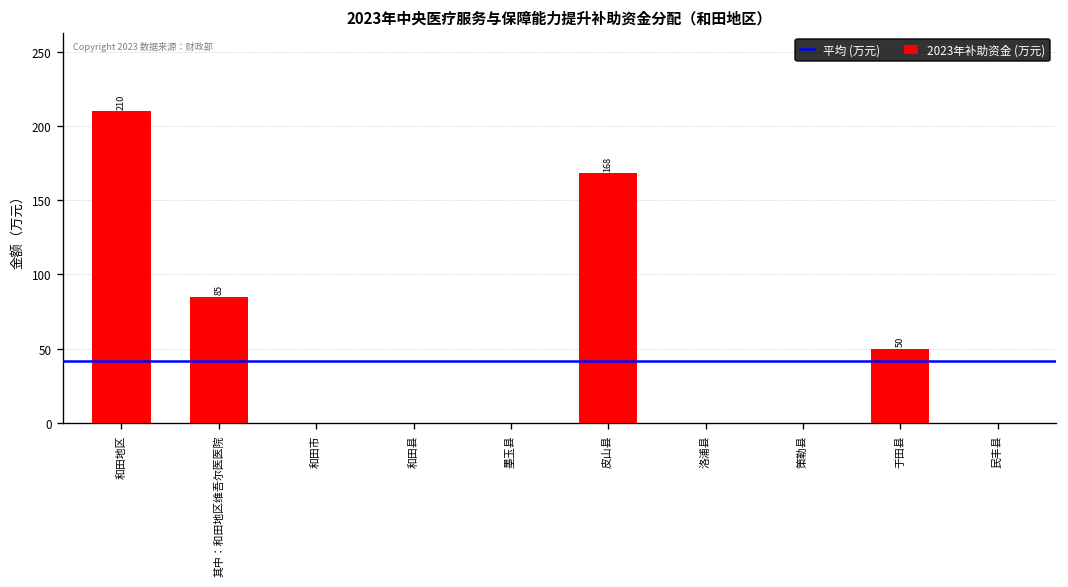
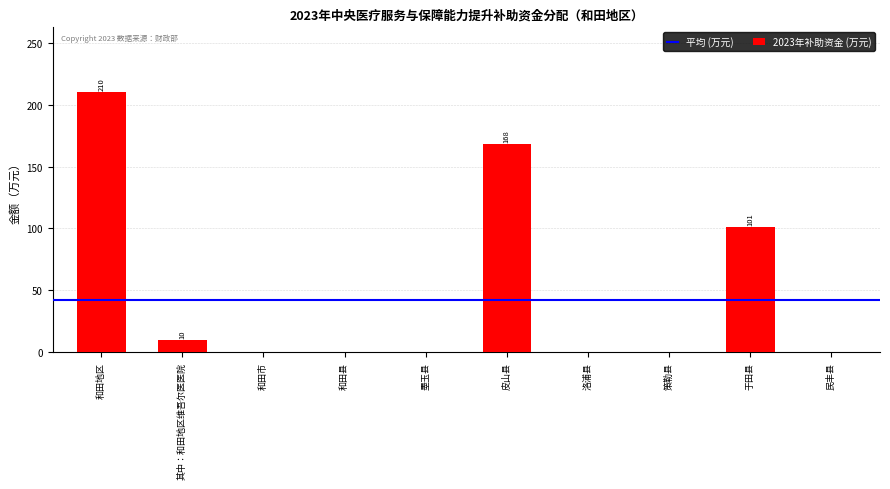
其中：和田地区维吾尔医医院: 85 -> 10
于田县: 50 -> 101
